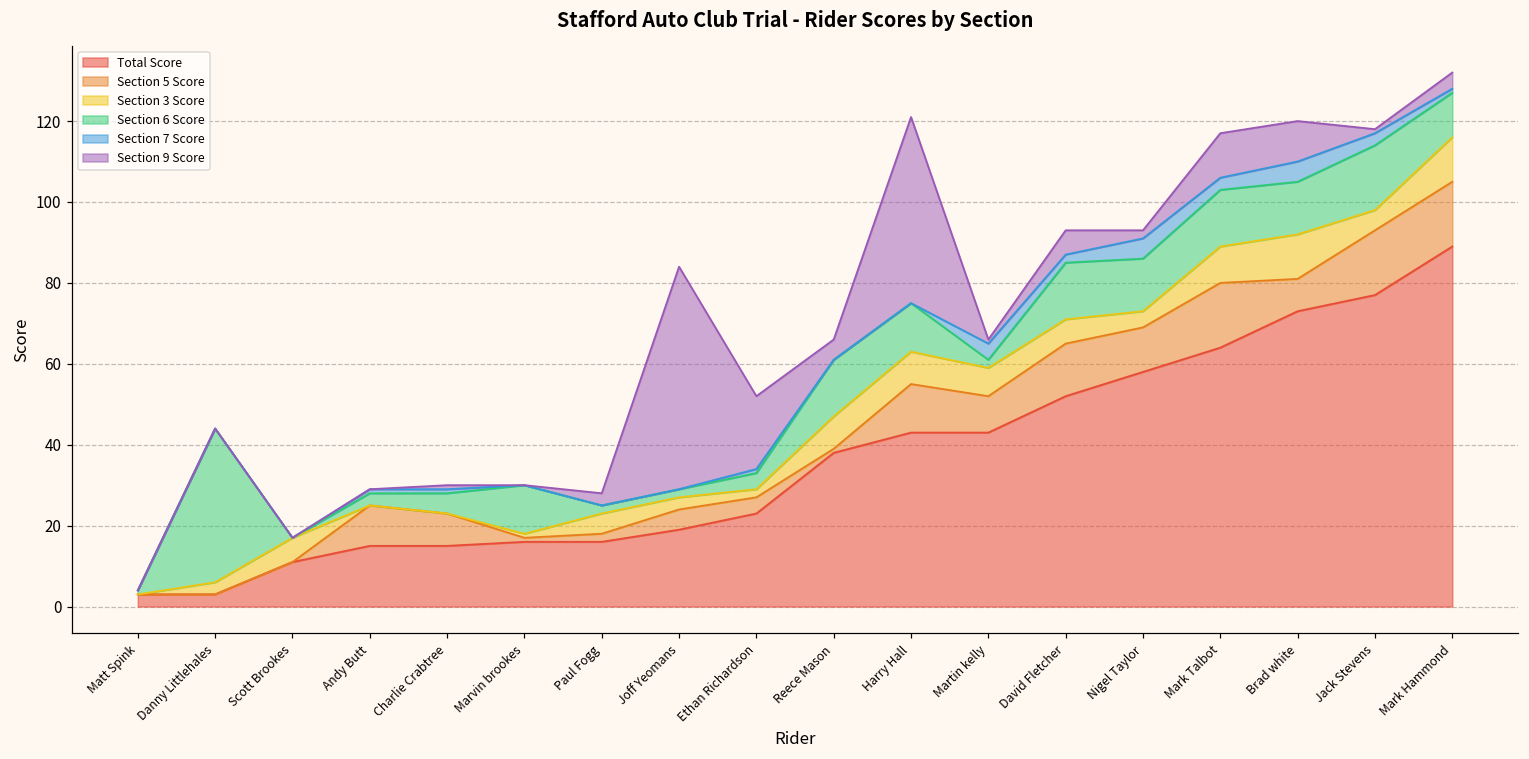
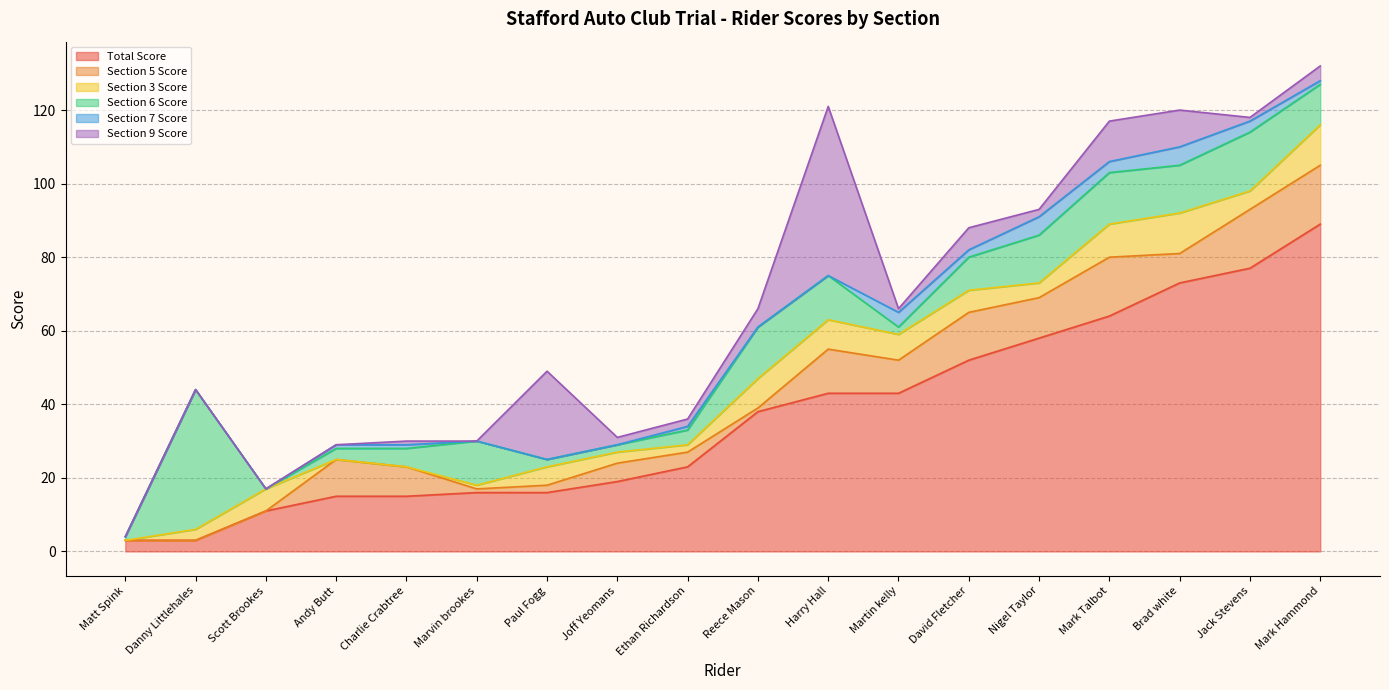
Section 9 Score, Paul Fogg: 3 -> 24
Section 9 Score, Joff Yeomans: 55 -> 2
Section 9 Score, Ethan Richardson: 18 -> 2
Section 6 Score, David Fletcher: 14 -> 9
